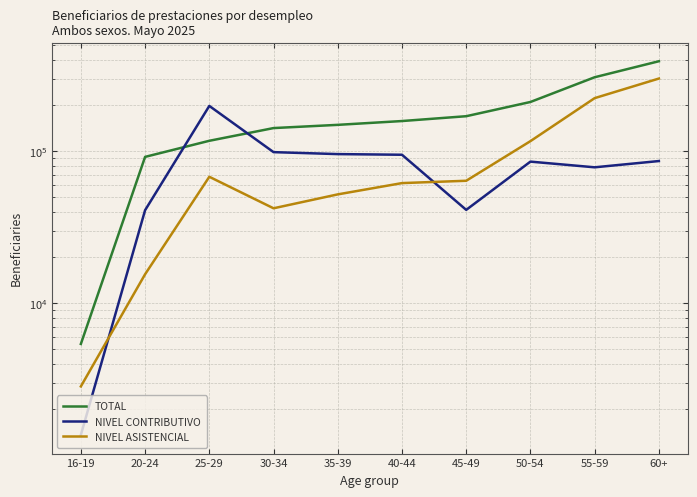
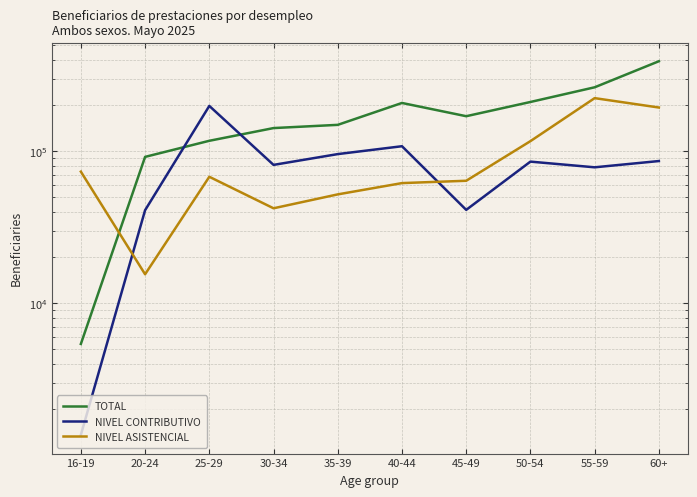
NIVEL ASISTENCIAL, 16-19: 2800 -> 70000
NIVEL CONTRIBUTIVO, 30-34: 100000 -> 80000
TOTAL, 40-44: 160000 -> 210000
NIVEL CONTRIBUTIVO, 40-44: 90000 -> 110000
TOTAL, 55-59: 310000 -> 260000
NIVEL ASISTENCIAL, 60+: 300000 -> 190000
